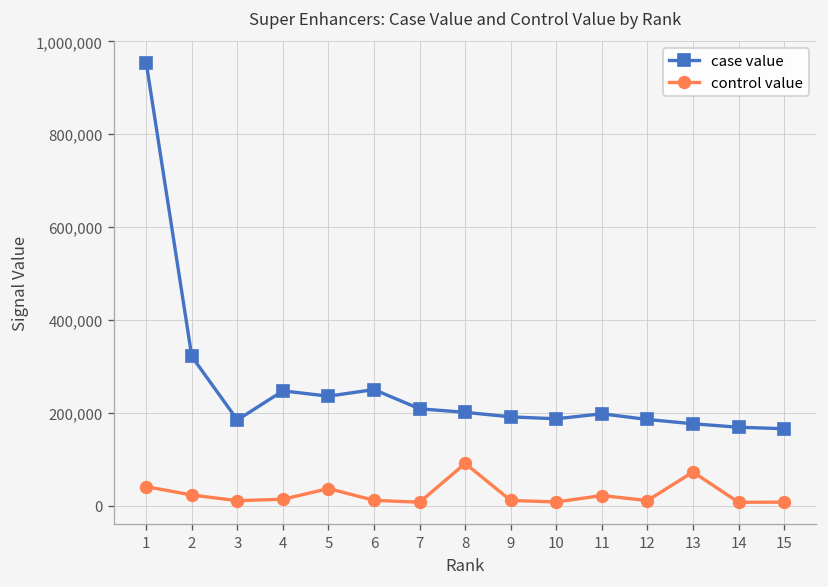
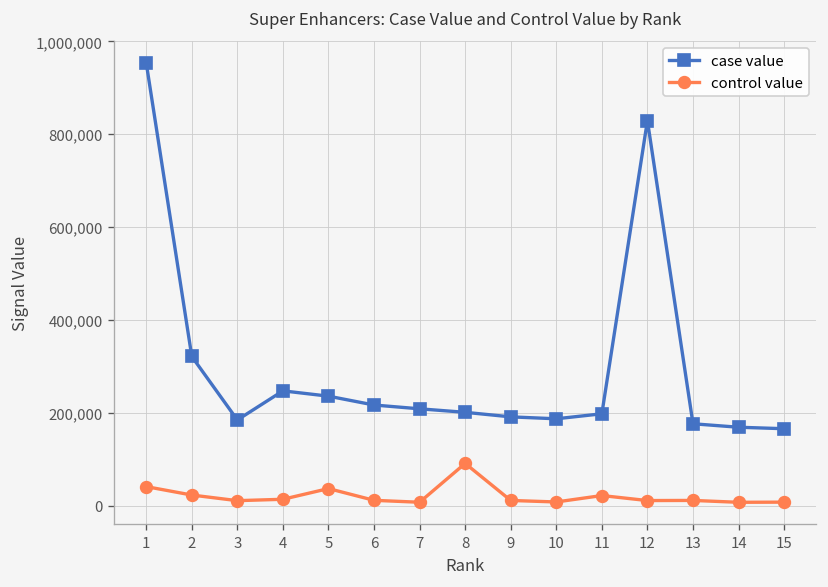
case value, 6: 250,000 -> 220,000
case value, 12: 190,000 -> 830,000
control value, 13: 70,000 -> 10,000
